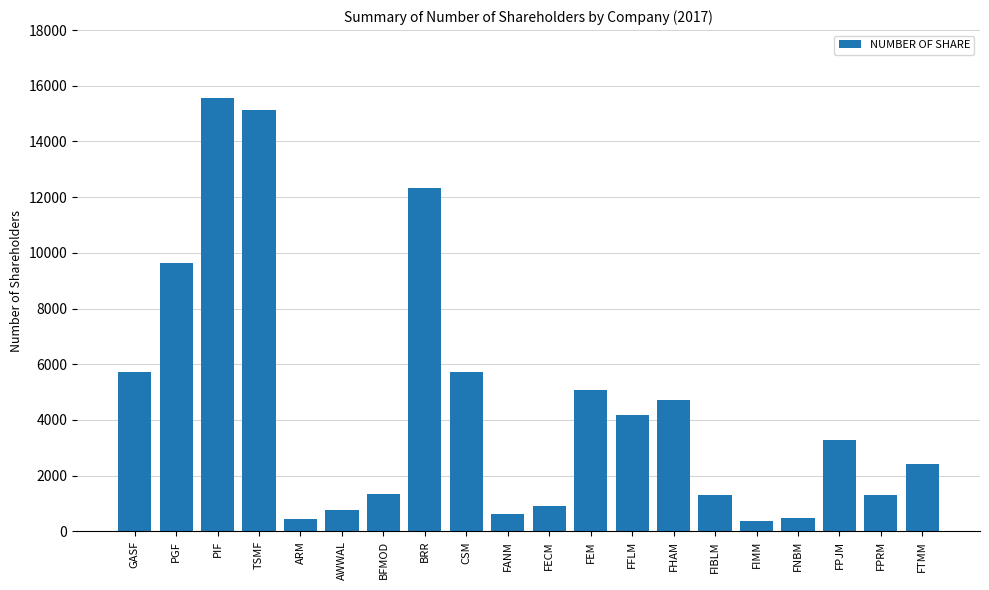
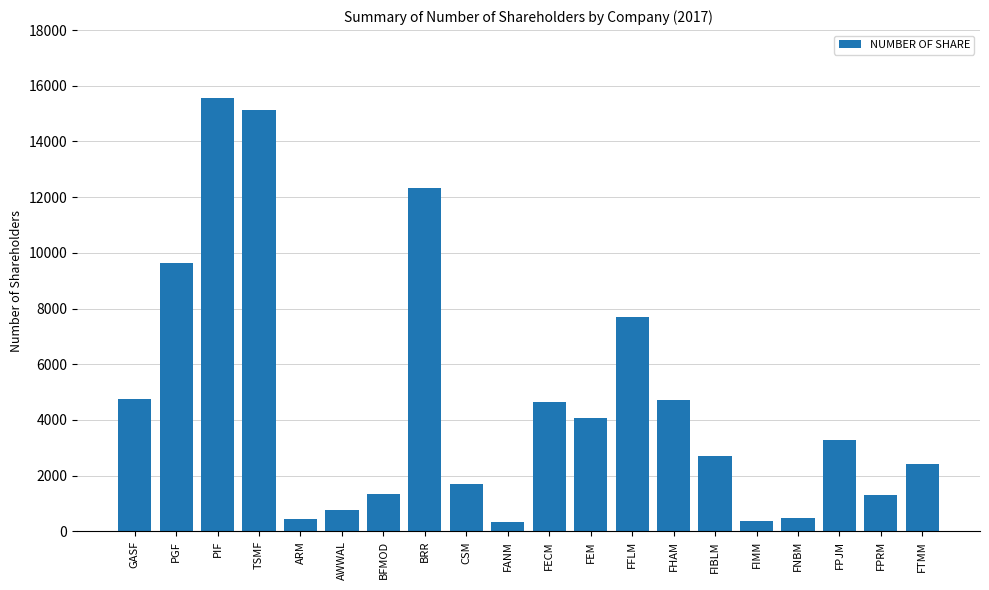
GASF: 5700 -> 4700
CSM: 5700 -> 1700
FANM: 600 -> 300
FECM: 900 -> 4600
FEM: 5100 -> 4100
FFLM: 4200 -> 7700
FIBLM: 1300 -> 2700
